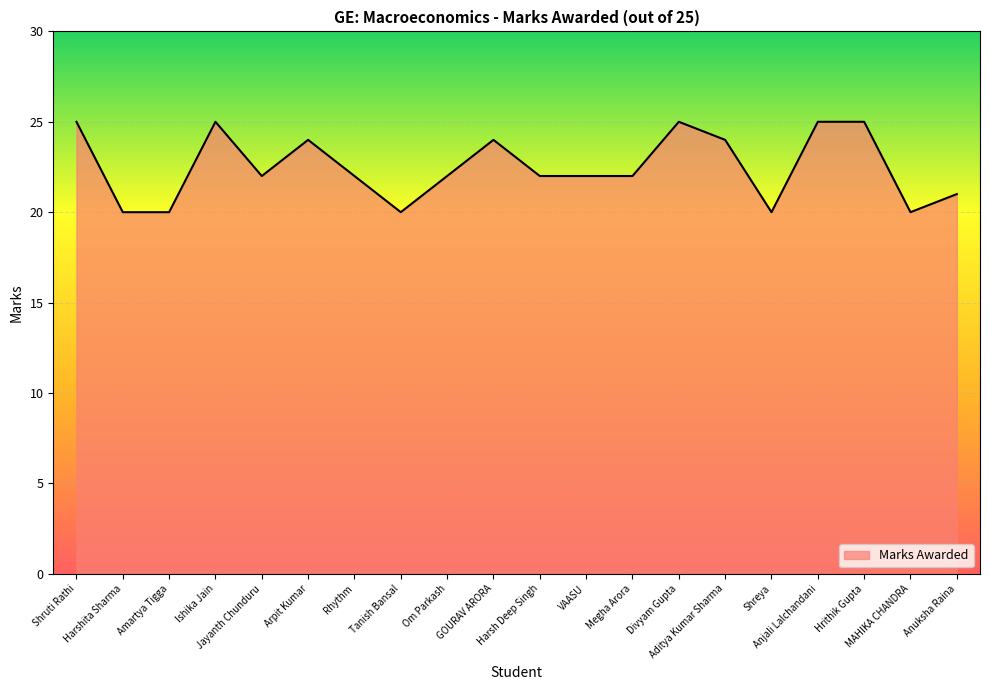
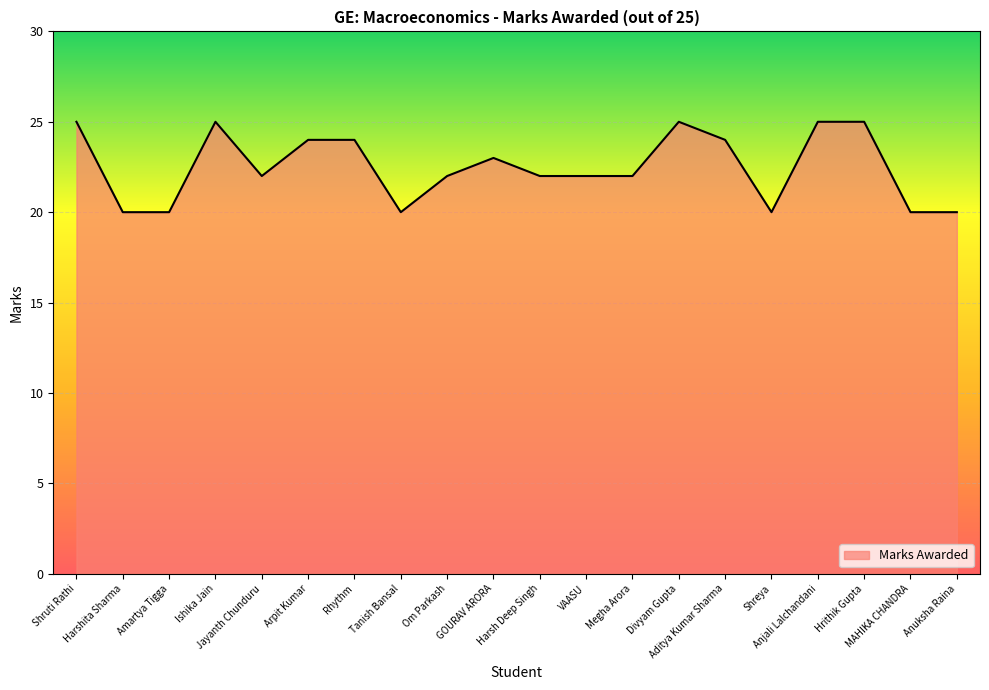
Rhythm: 22 -> 24
GOURAV ARORA: 24 -> 23
Anuksha Raina: 21 -> 20
